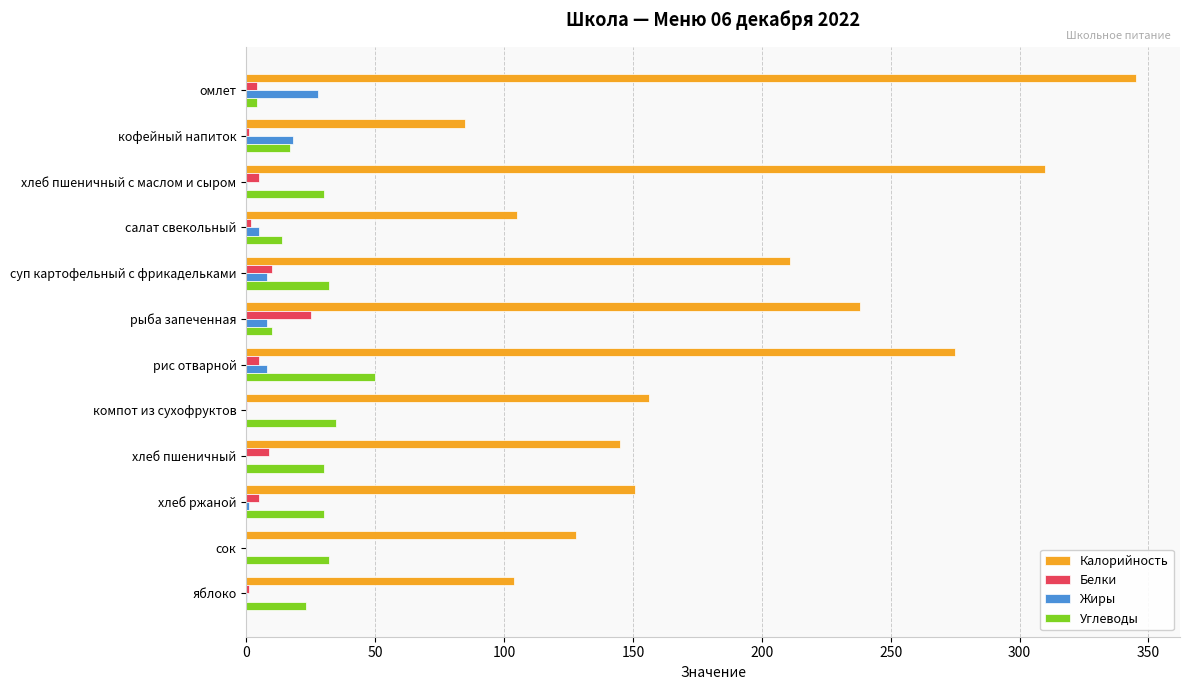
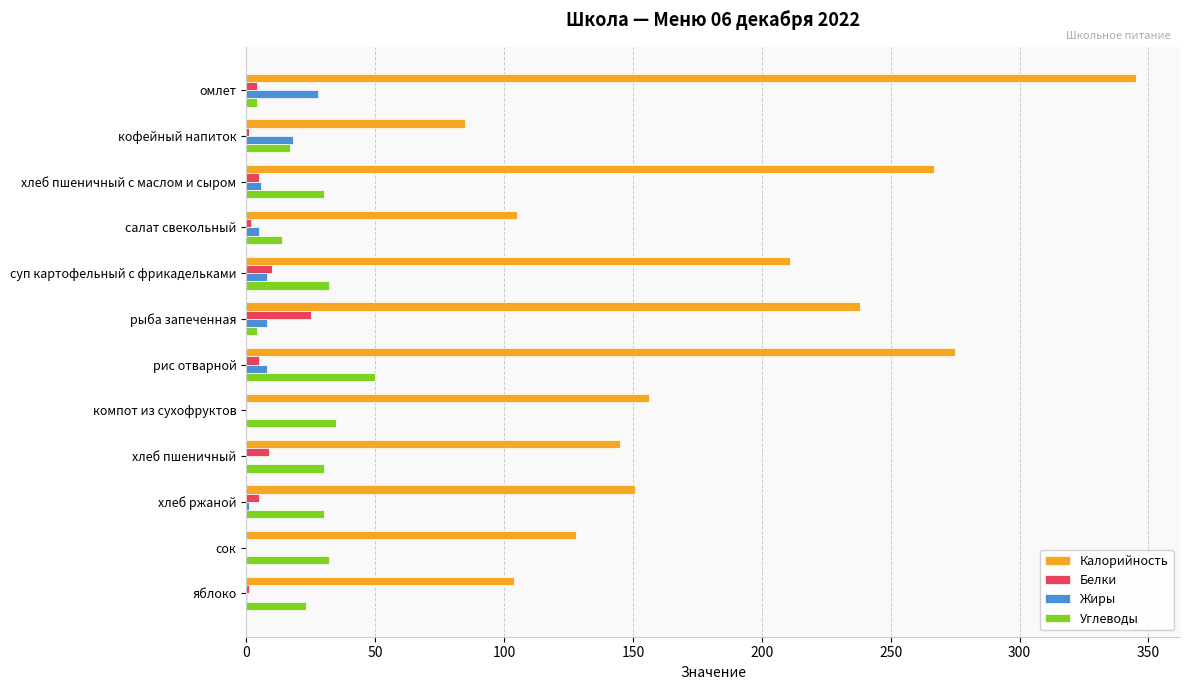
Калорийность, хлеб пшеничный с маслом и сыром: 310 -> 267
Жиры, хлеб пшеничный с маслом и сыром: 0 -> 6
Углеводы, рыба запеченная: 10 -> 4
